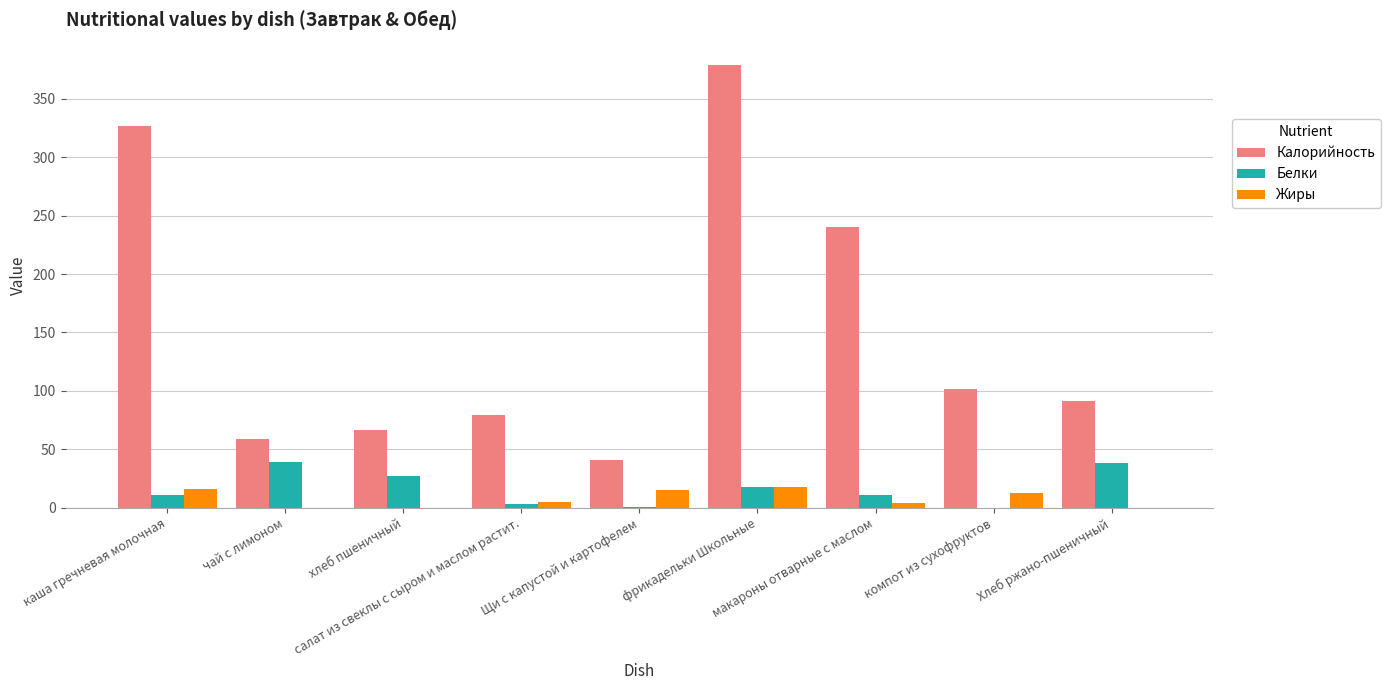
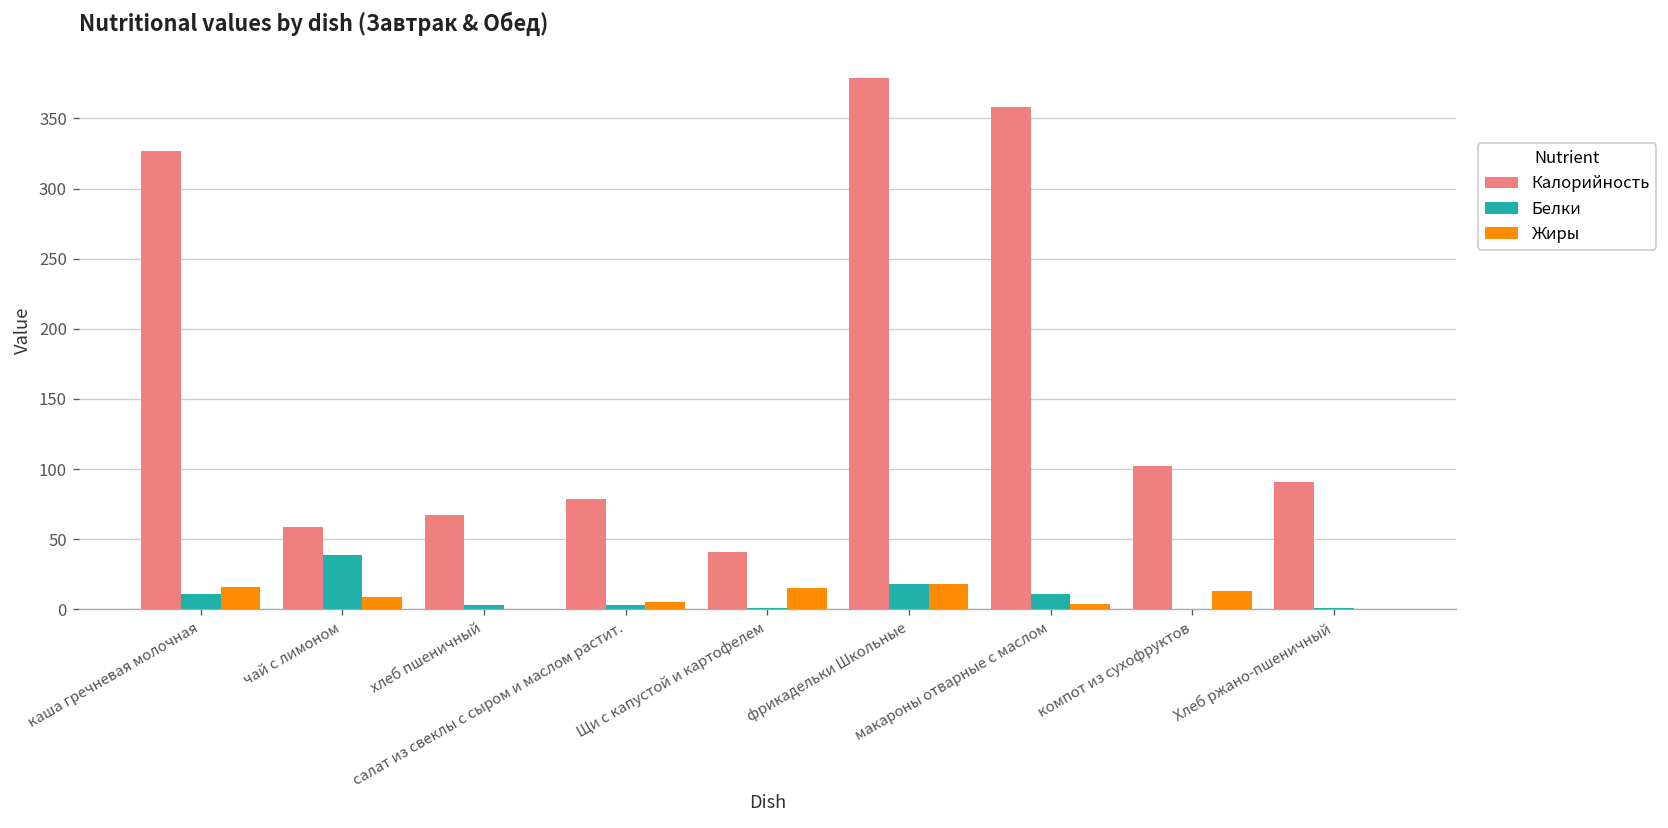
Жиры, чай с лимоном: 0 -> 9
Белки, хлеб пшеничный: 27 -> 3
Калорийность, макароны отварные с маслом: 240 -> 358
Белки, Хлеб ржано-пшеничный: 38 -> 1
